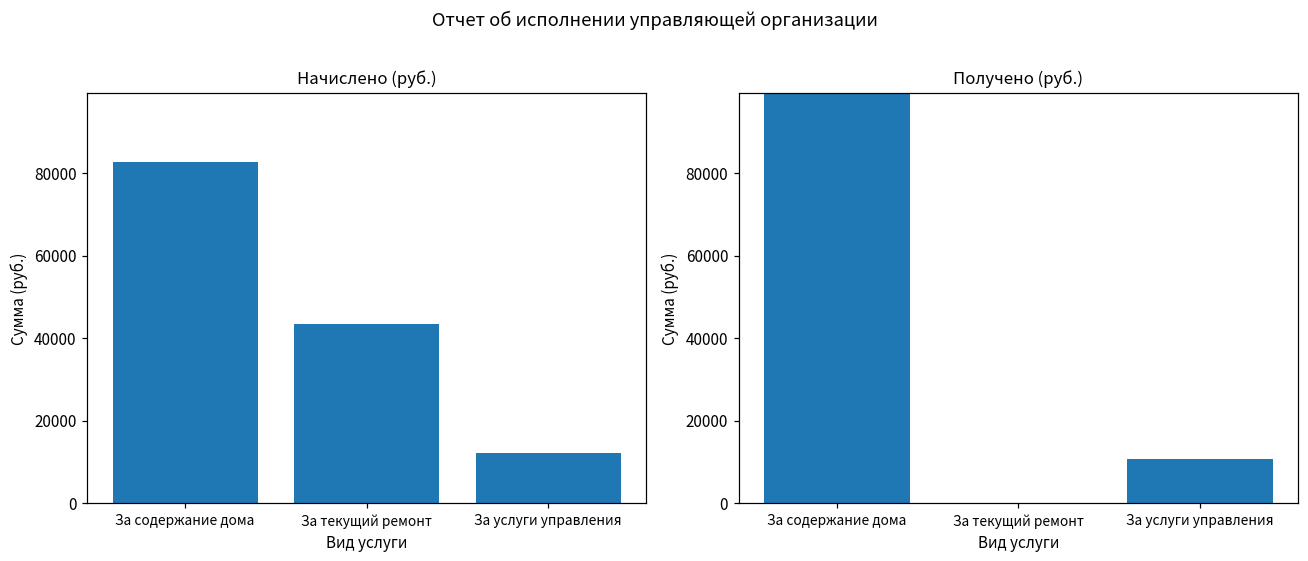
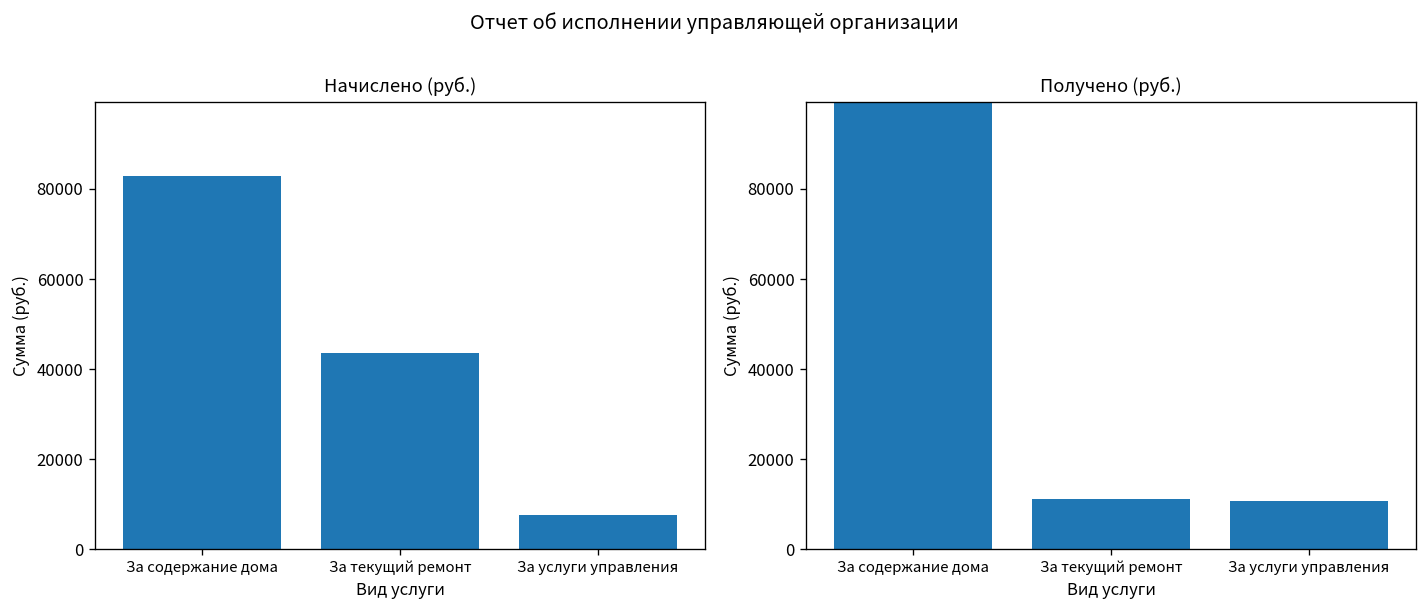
Начислено (руб.), За услуги управления: 12000 -> 8000
Получено (руб.), За текущий ремонт: 0 -> 11000
